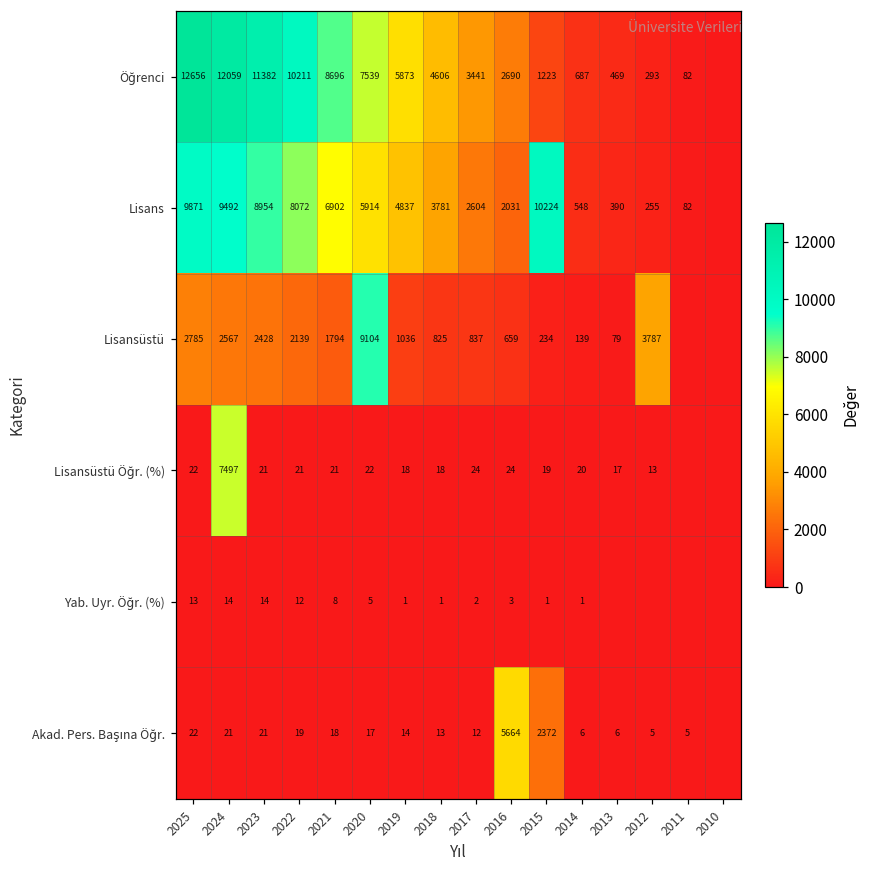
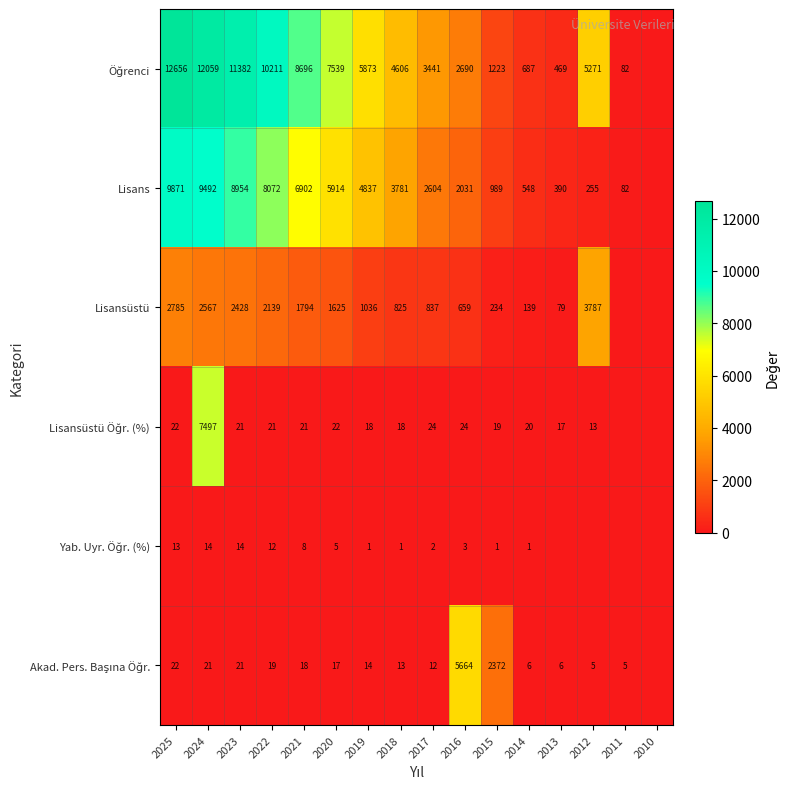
Öğrenci, 2012: 293 -> 5271
Lisans, 2015: 10224 -> 989
Lisansüstü, 2020: 9104 -> 1625
